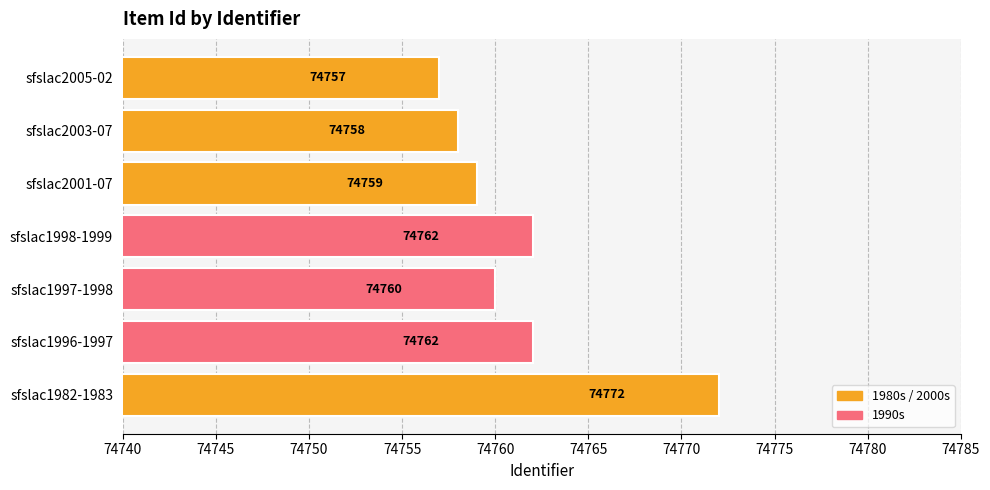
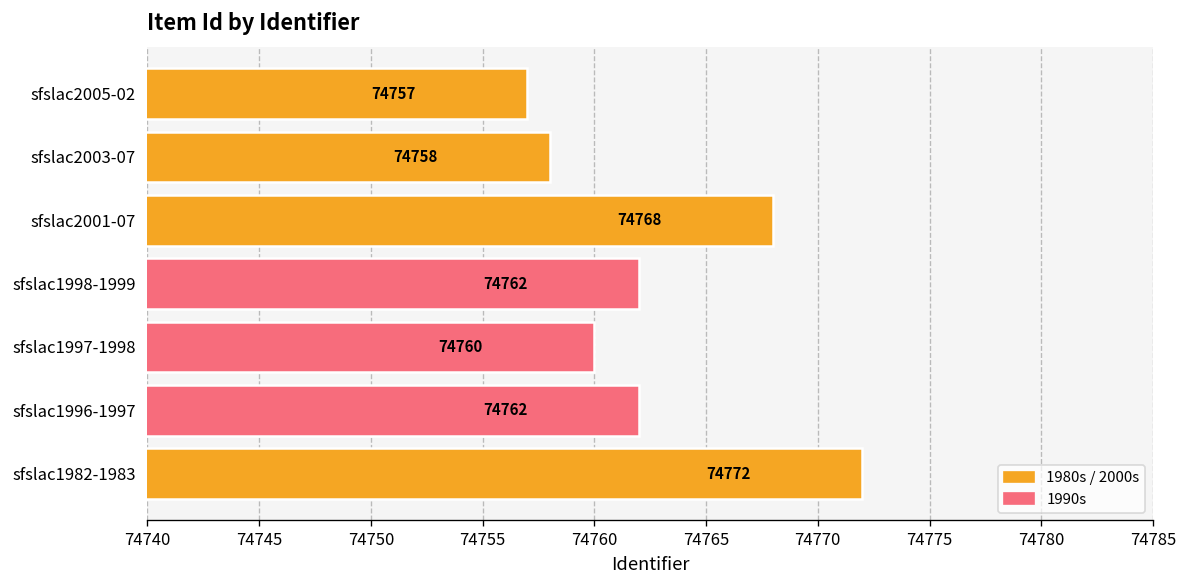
sfslac2001-07: 74759 -> 74768
